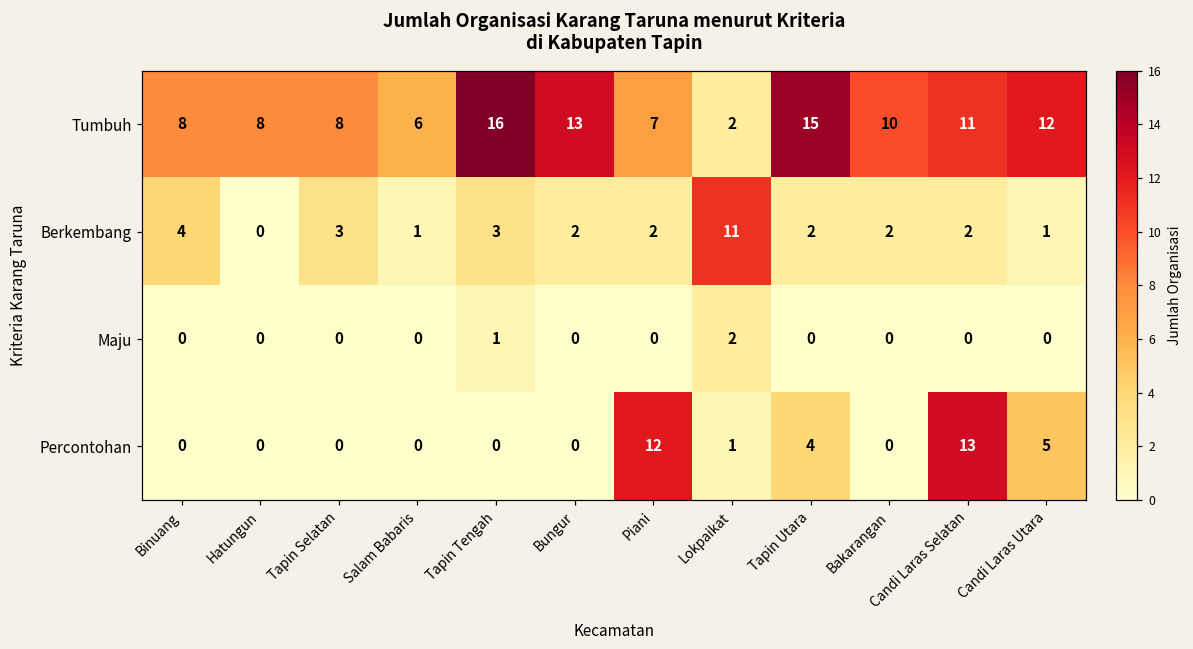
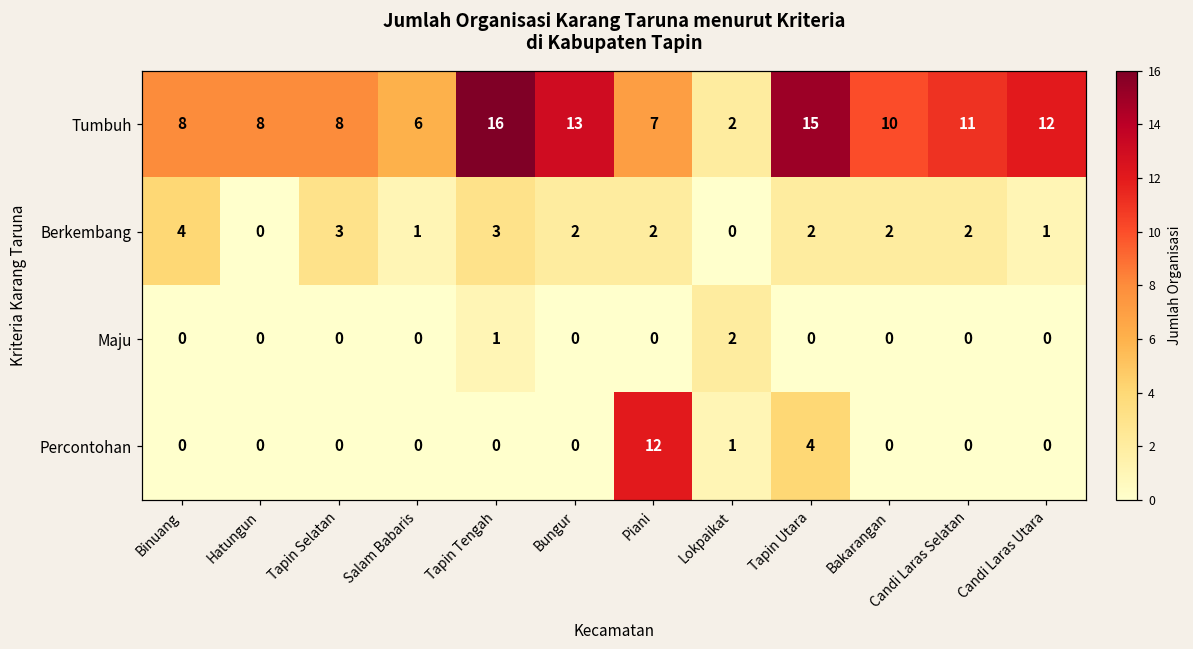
Berkembang, Lokpaikat: 11 -> 0
Percontohan, Candi Laras Selatan: 13 -> 0
Percontohan, Candi Laras Utara: 5 -> 0
